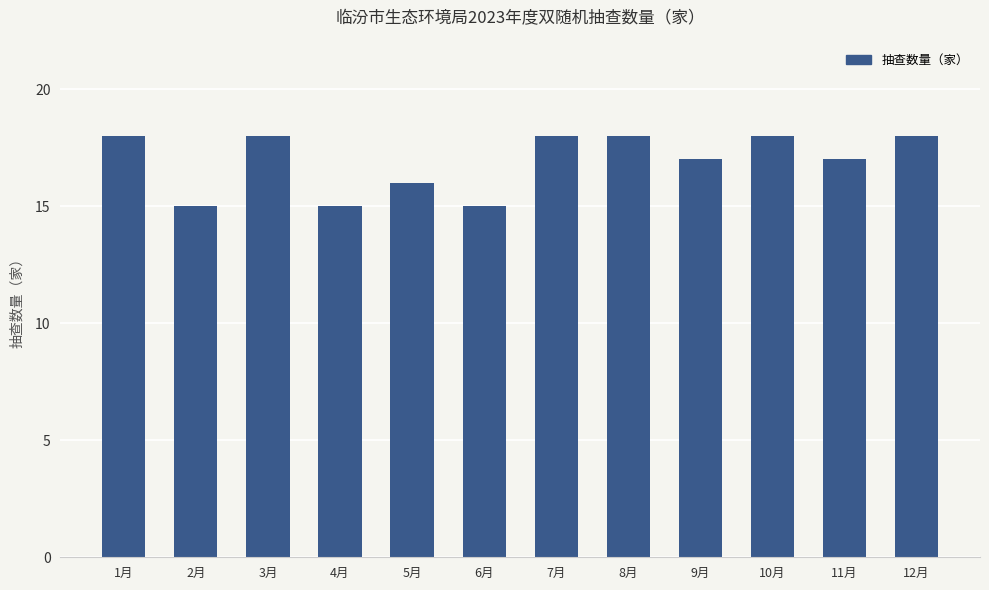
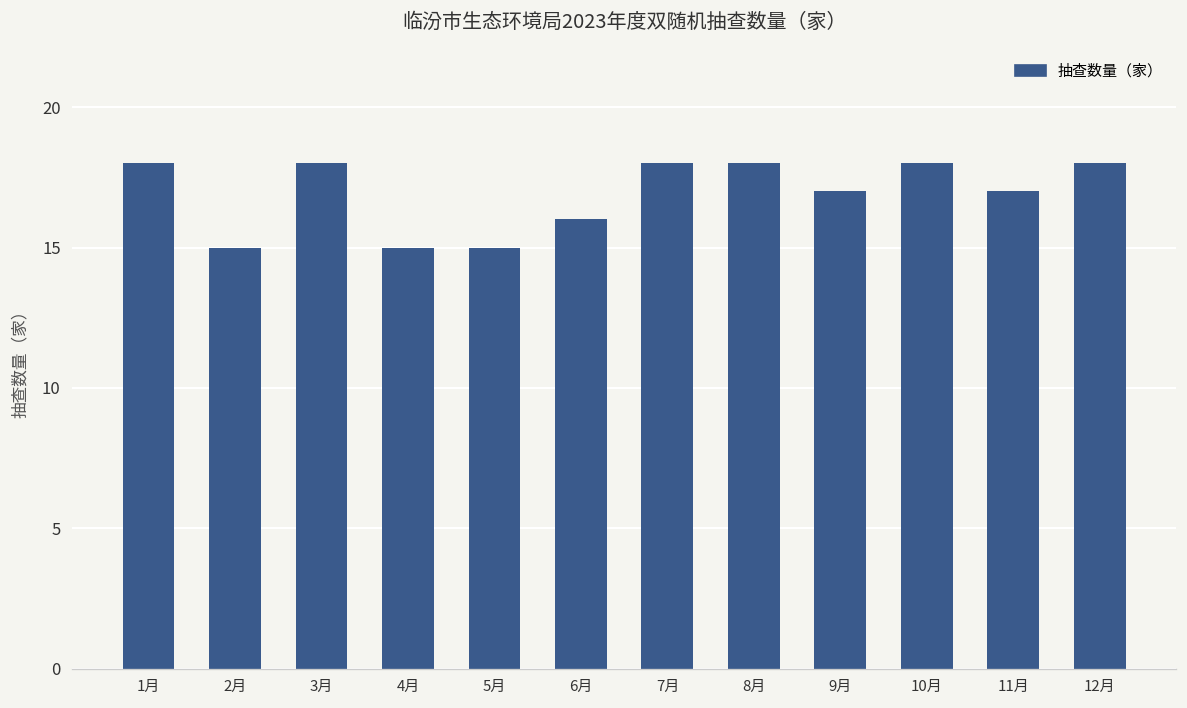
5月: 16 -> 15
6月: 15 -> 16
